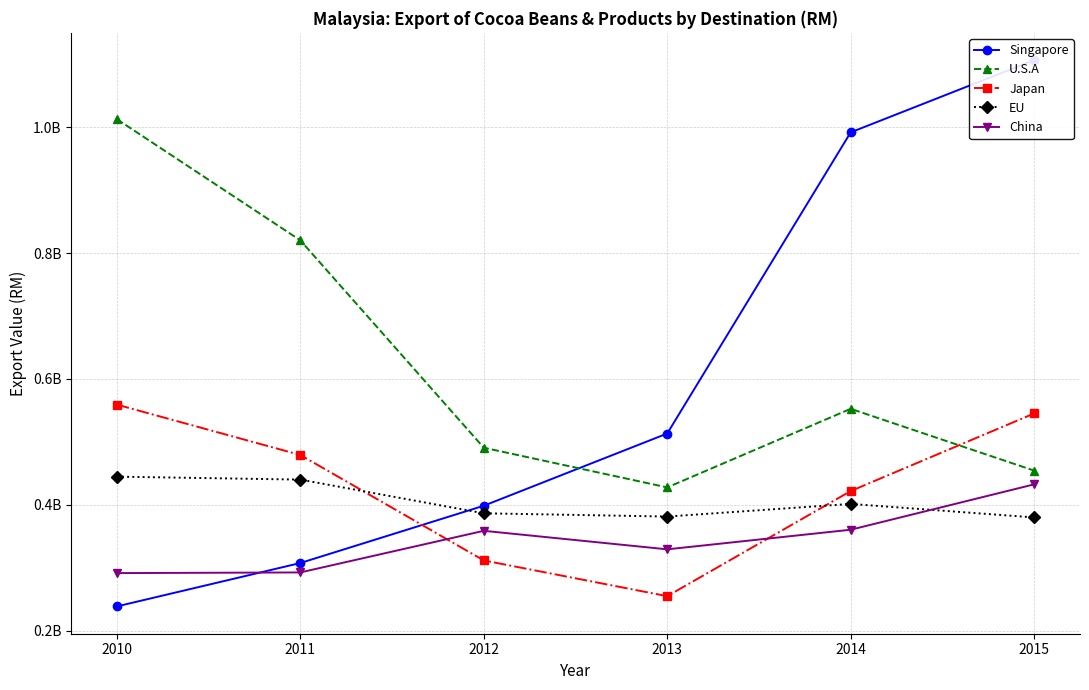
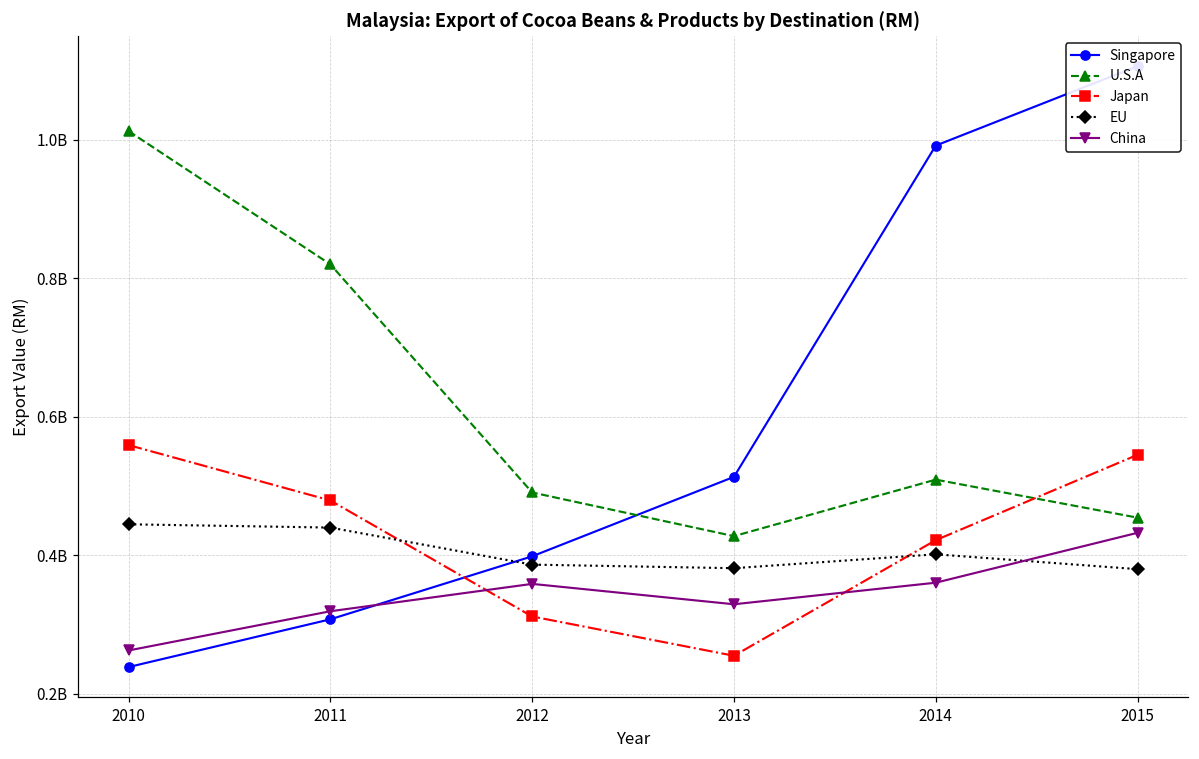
China, 2010: 290000000 -> 260000000
China, 2011: 290000000 -> 320000000
U.S.A, 2014: 550000000 -> 510000000
